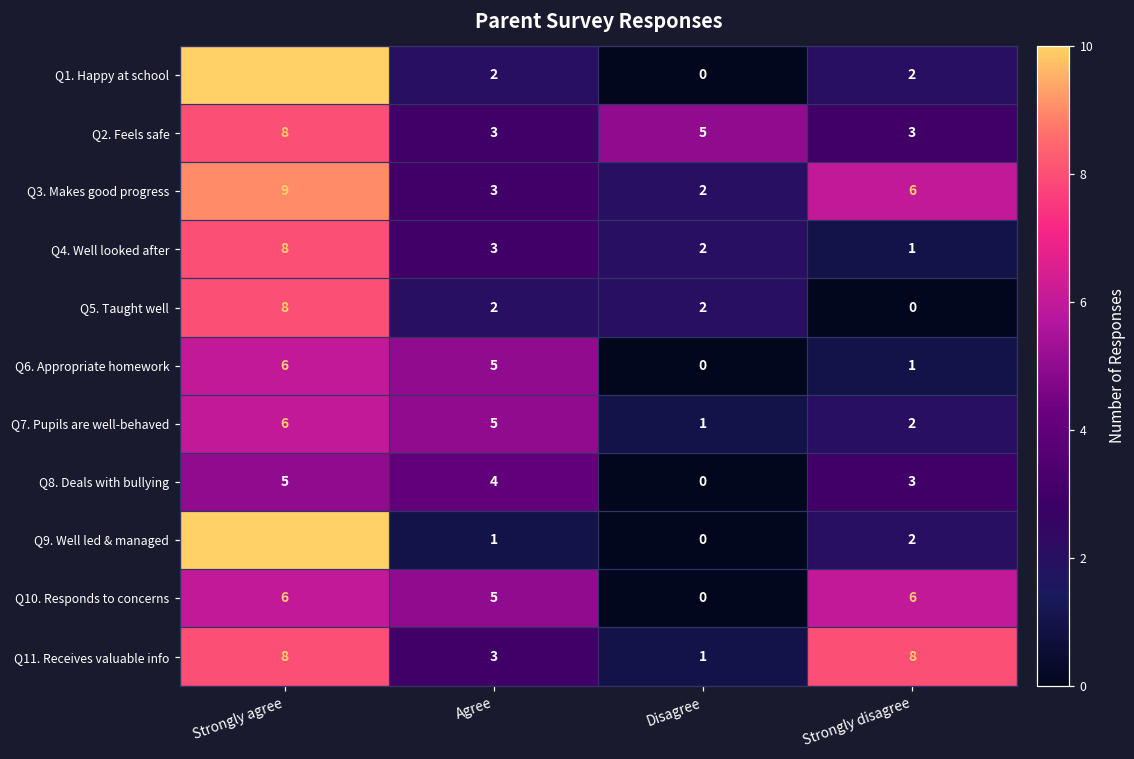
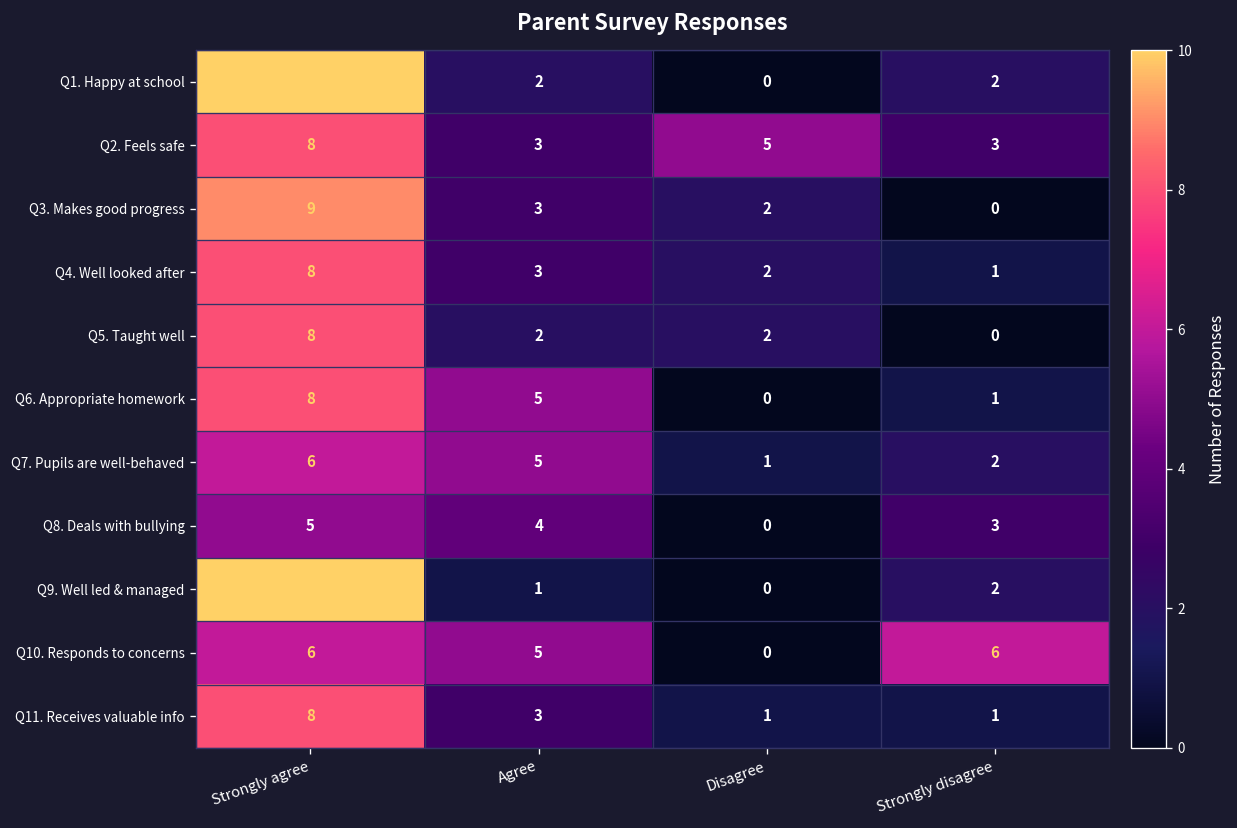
Q3. Makes good progress, Strongly disagree: 6 -> 0
Q6. Appropriate homework, Strongly agree: 6 -> 8
Q11. Receives valuable info, Strongly disagree: 8 -> 1
